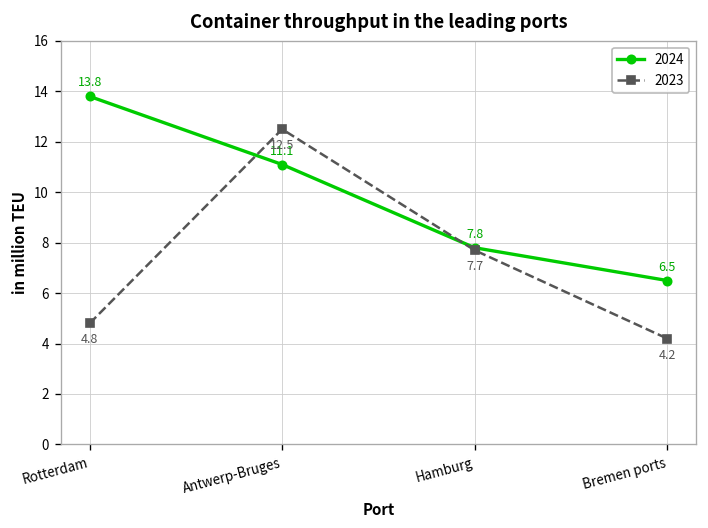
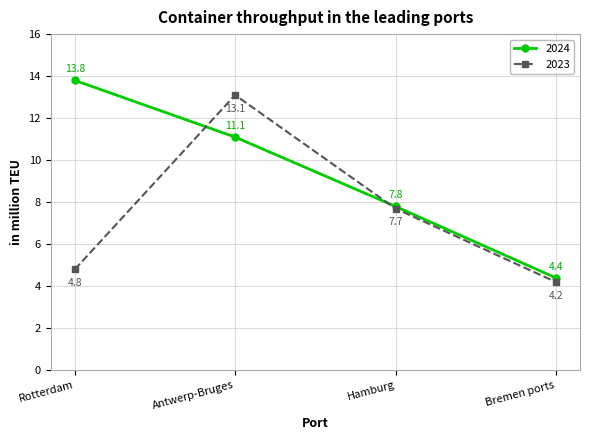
2023, Antwerp-Bruges: 12.5 -> 13.1
2024, Bremen ports: 6.5 -> 4.4
